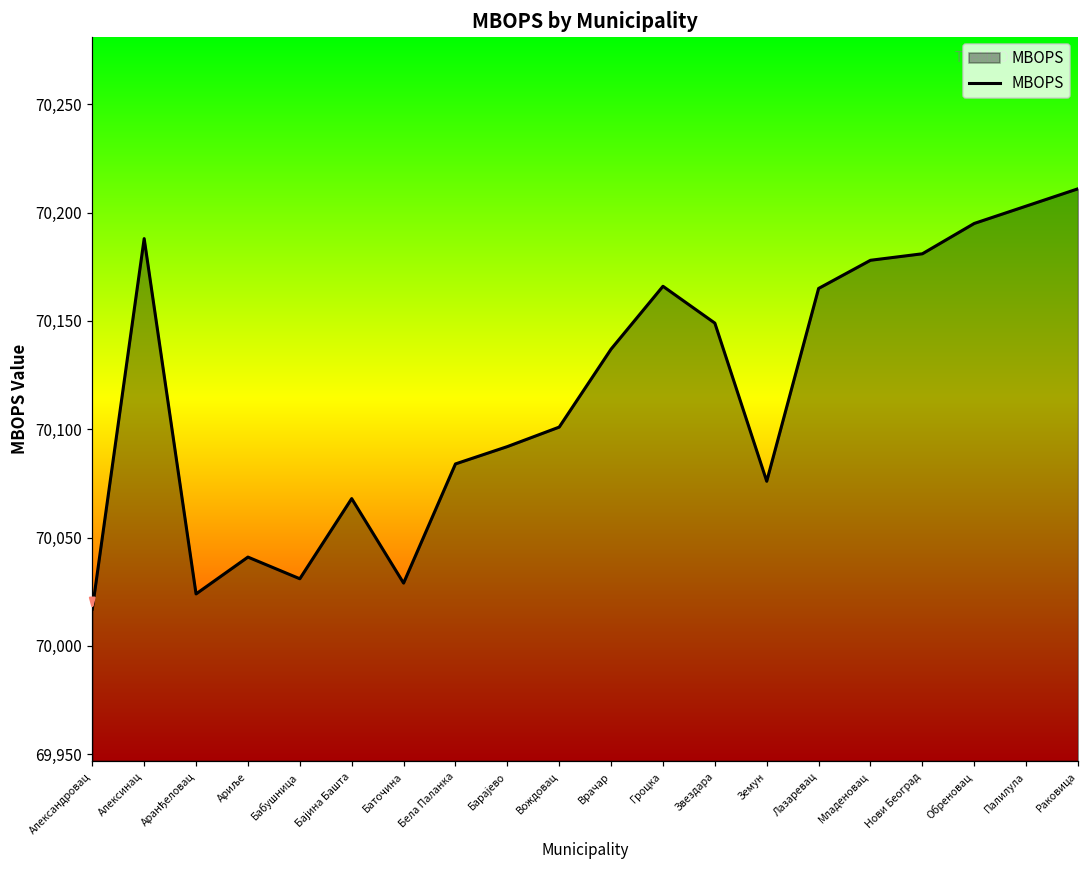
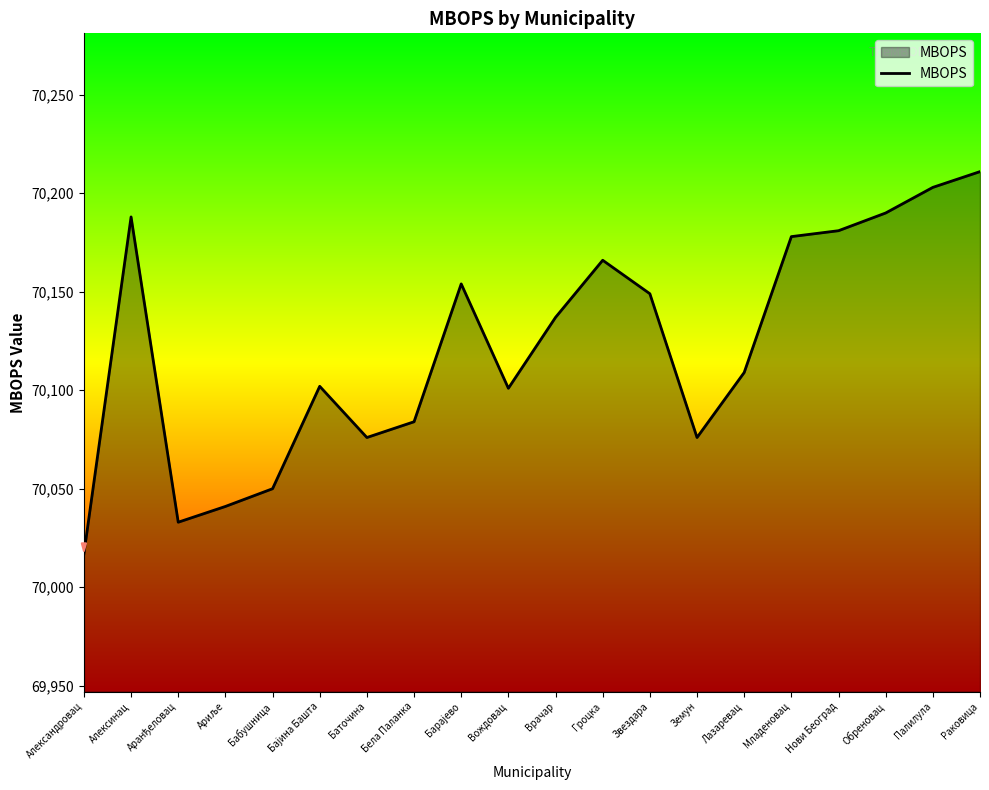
Аранђеловац: 70,024 -> 70,033
Бабушница: 70,031 -> 70,050
Бајина Башта: 70,068 -> 70,102
Баточина: 70,029 -> 70,076
Барајево: 70,092 -> 70,154
Лазаревац: 70,165 -> 70,109
Обреновац: 70,195 -> 70,190
